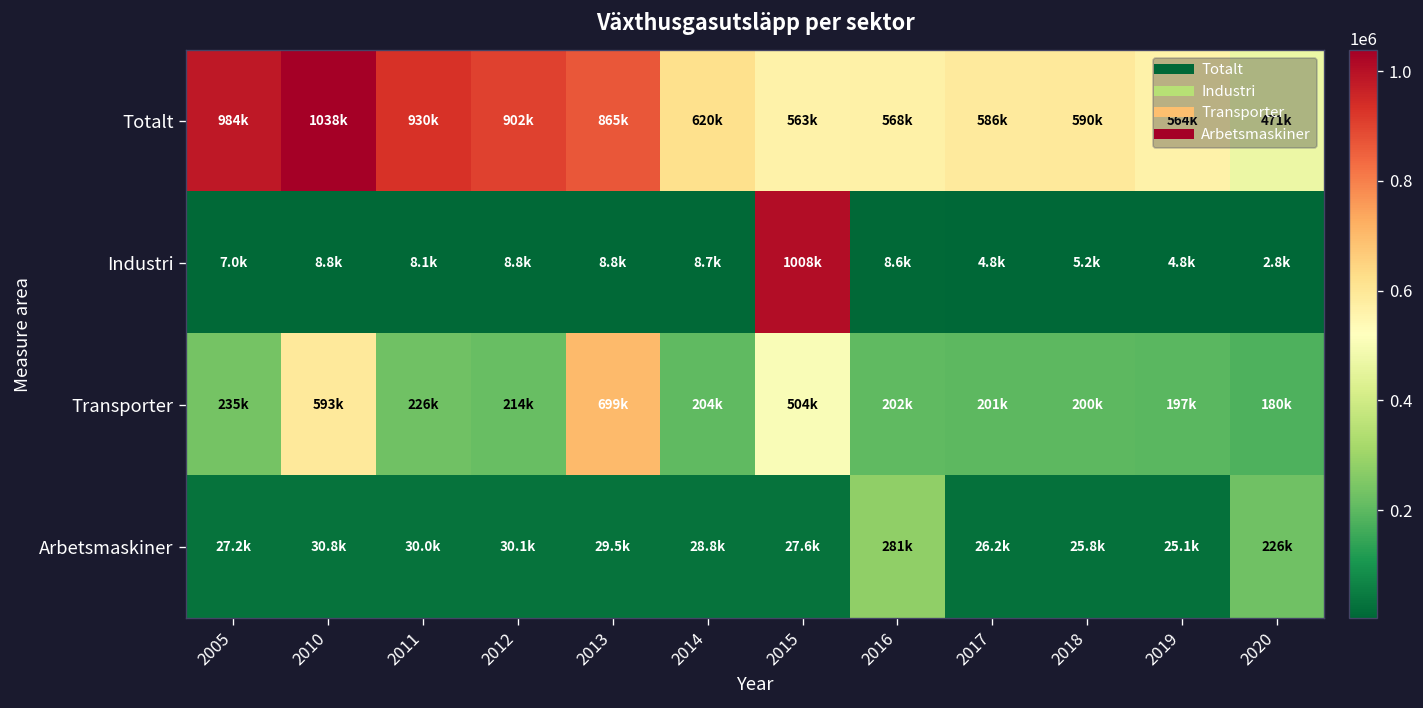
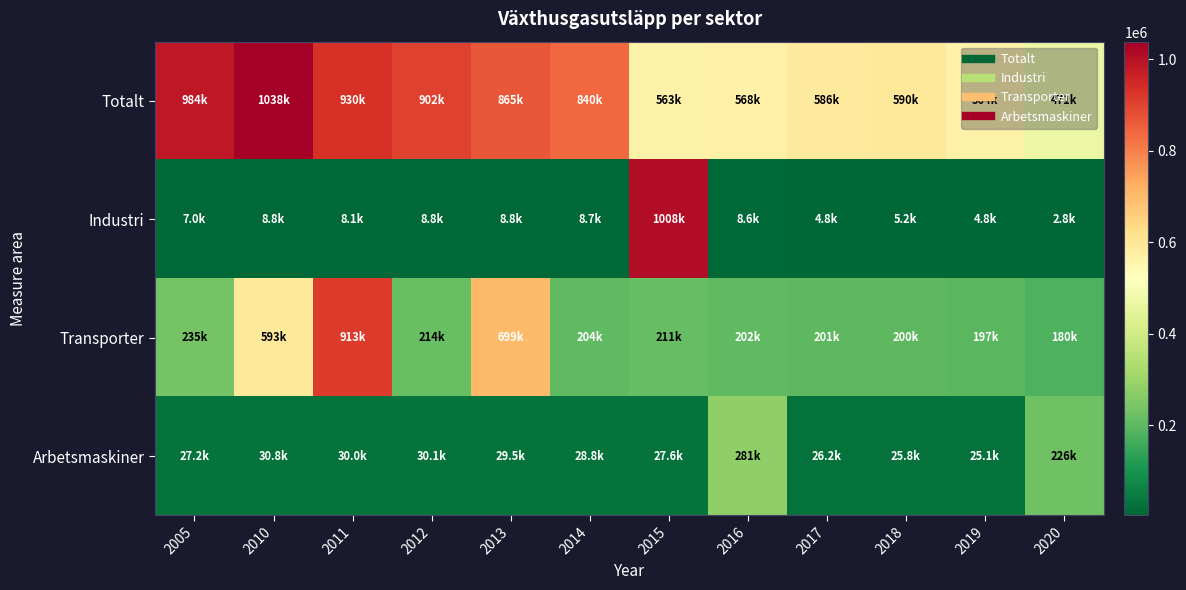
Totalt, 2014: 620k -> 840k
Transporter, 2011: 226k -> 913k
Transporter, 2015: 504k -> 211k
